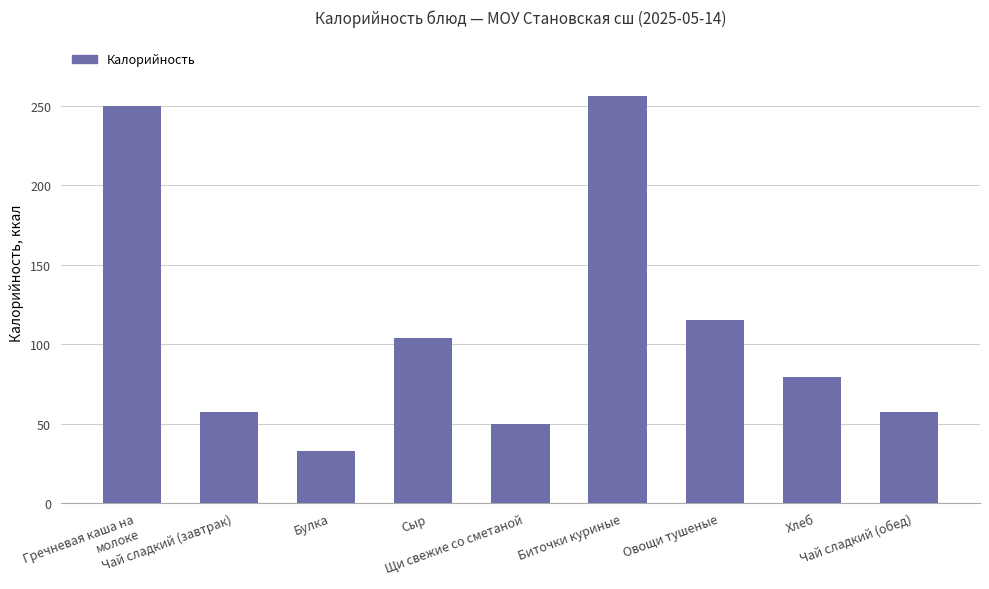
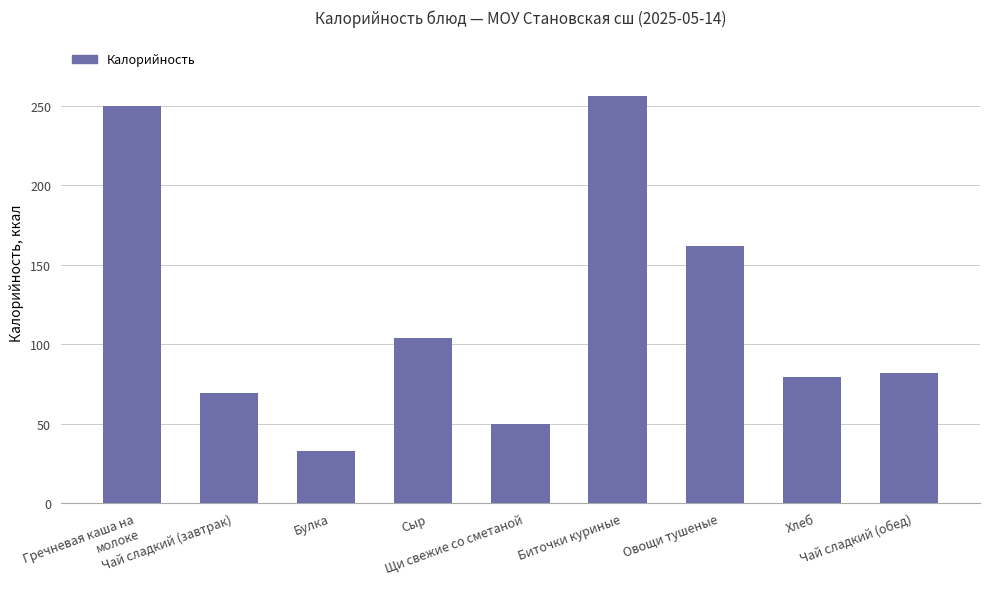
Чай сладкий (завтрак): 57 -> 69
Овощи тушеные: 115 -> 162
Чай сладкий (обед): 57 -> 82
